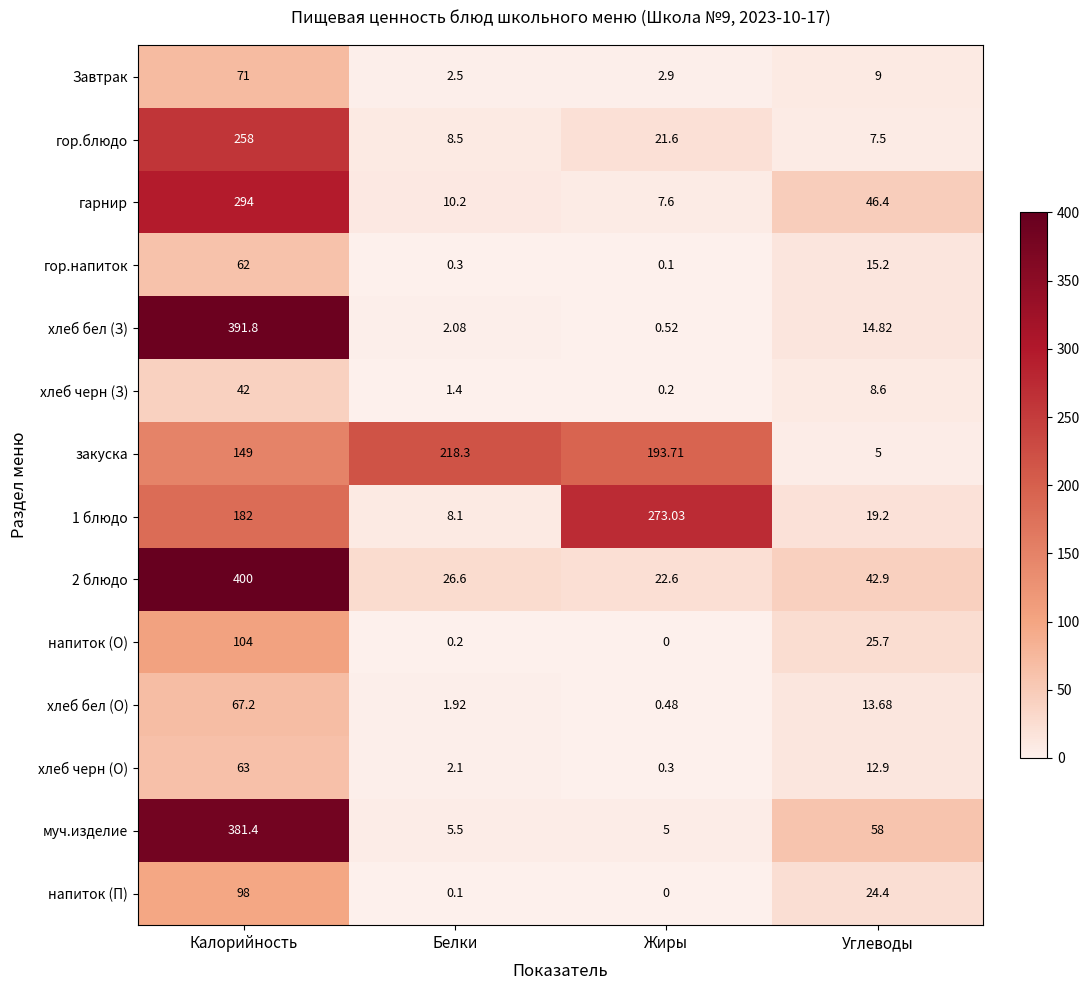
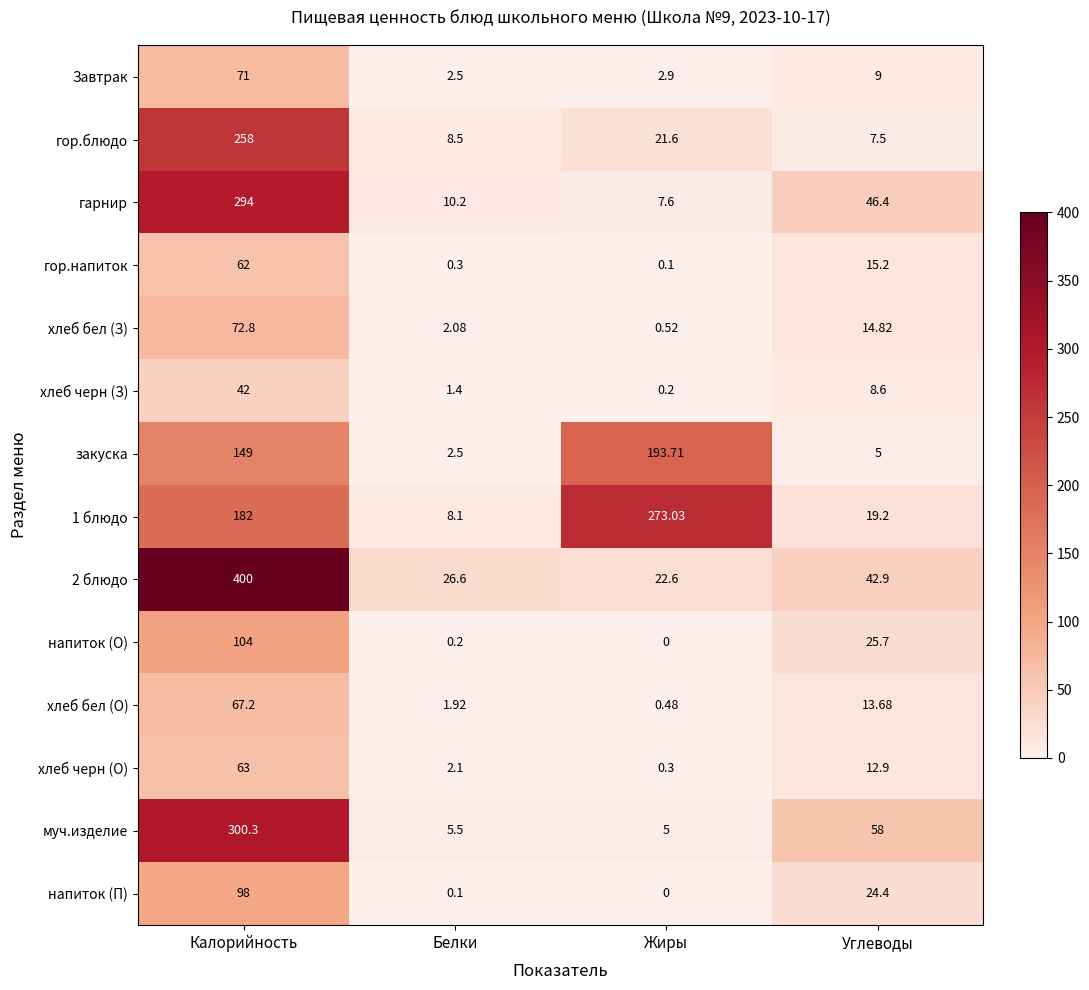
хлеб бел (З), Калорийность: 391.8 -> 72.8
закуска, Белки: 218.3 -> 2.5
муч.изделие, Калорийность: 381.4 -> 300.3
